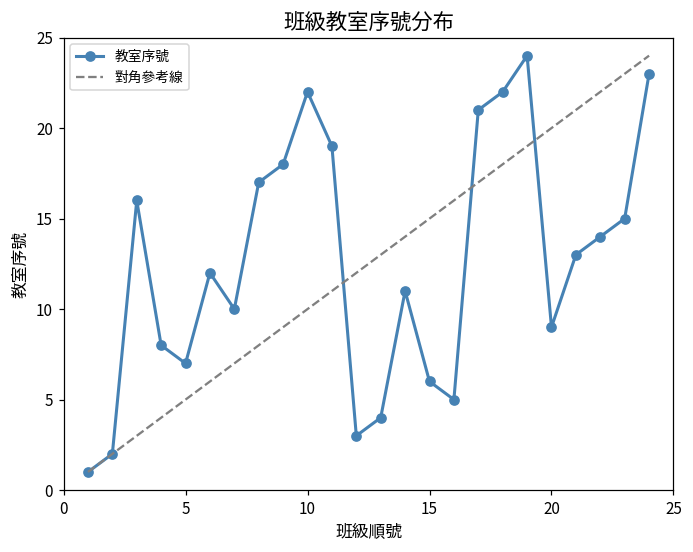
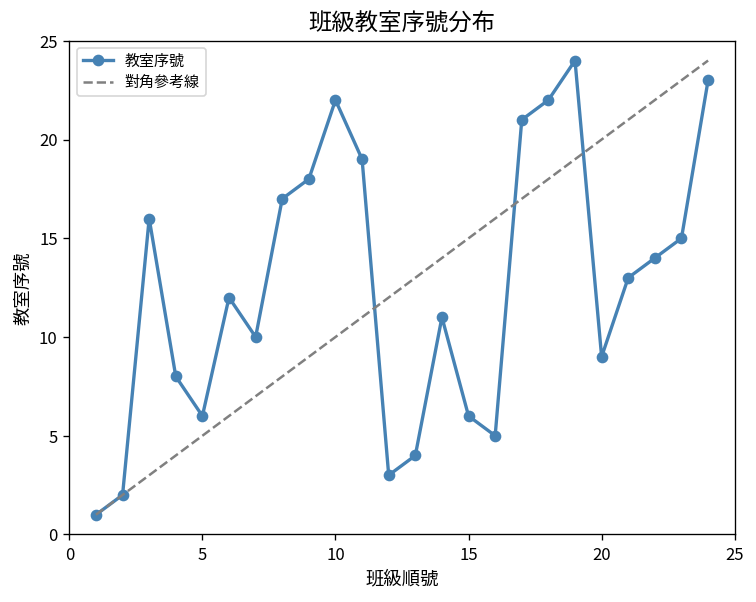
教室序號, 5: 7 -> 6
